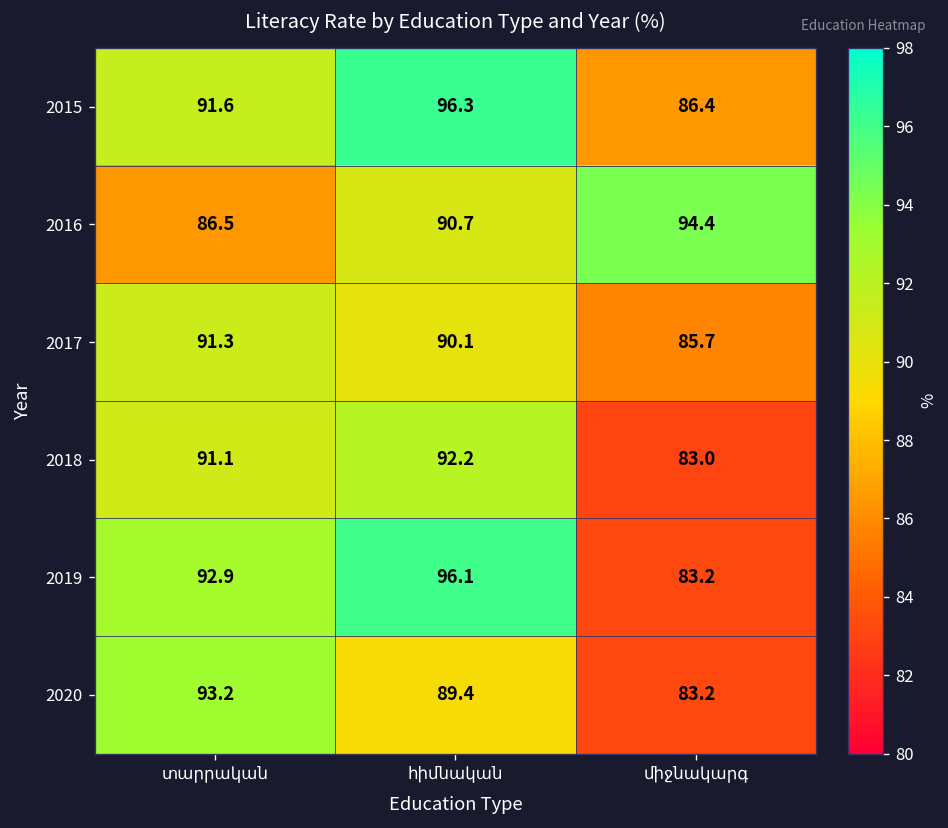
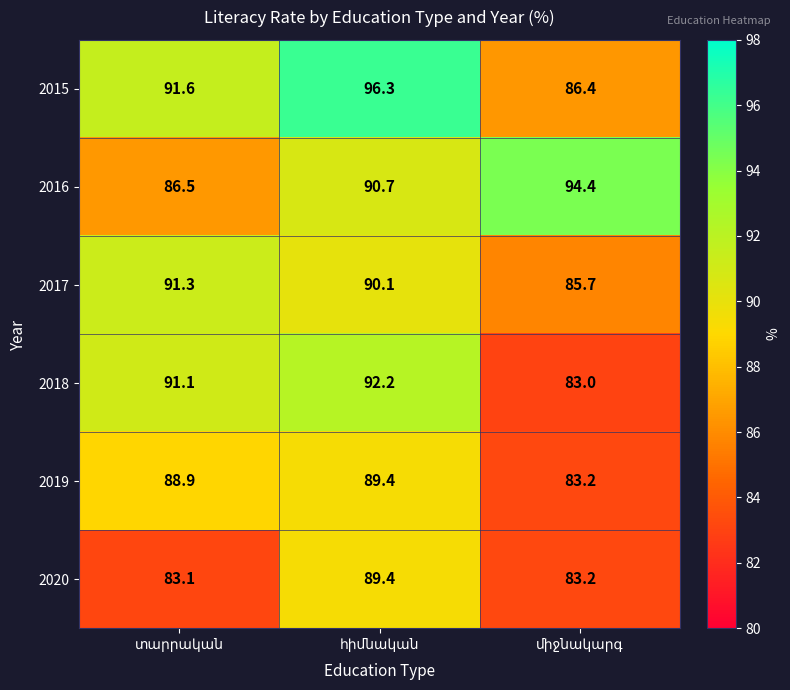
2019, տարրական: 92.9 -> 88.9
2019, հիմնական: 96.1 -> 89.4
2020, տարրական: 93.2 -> 83.1
